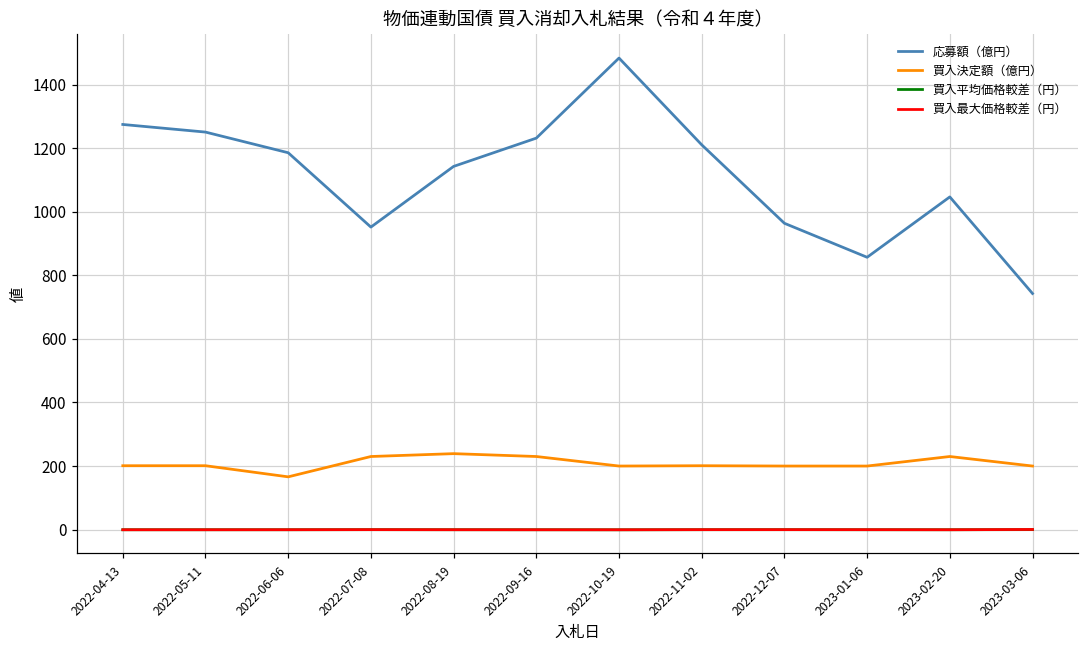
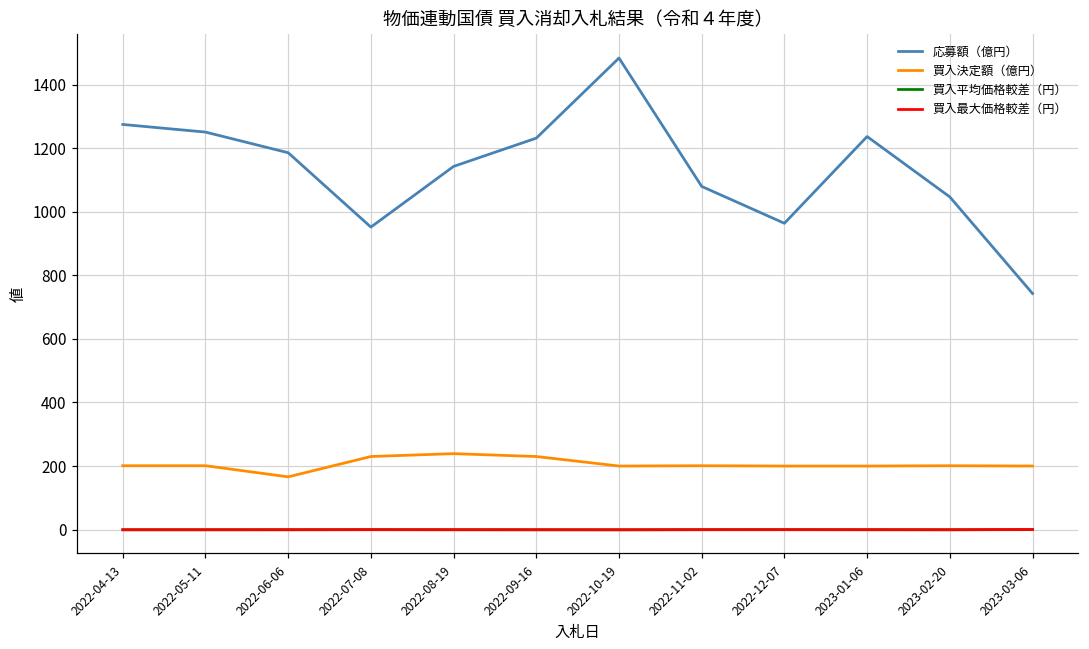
応募額（億円）, 2022-11-02: 1210 -> 1080
応募額（億円）, 2023-01-06: 860 -> 1240
買入決定額（億円）, 2023-02-20: 230 -> 200
